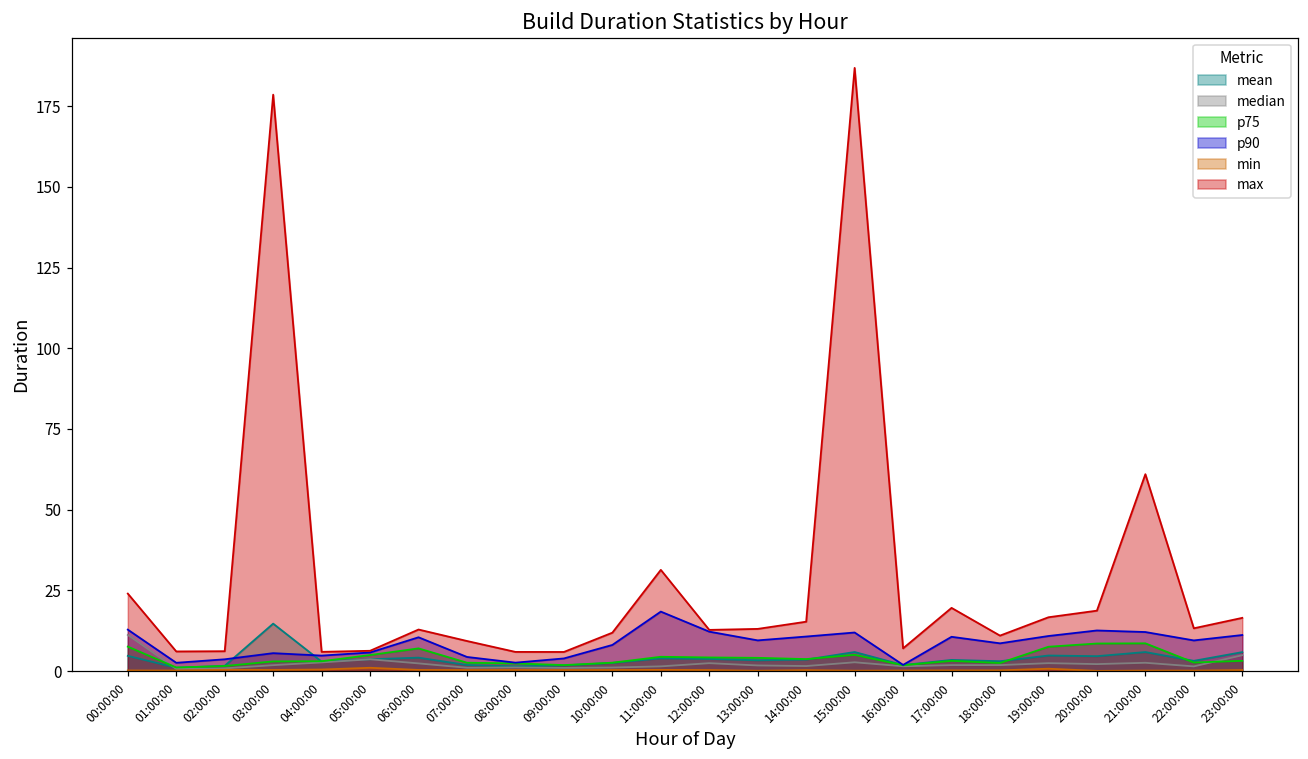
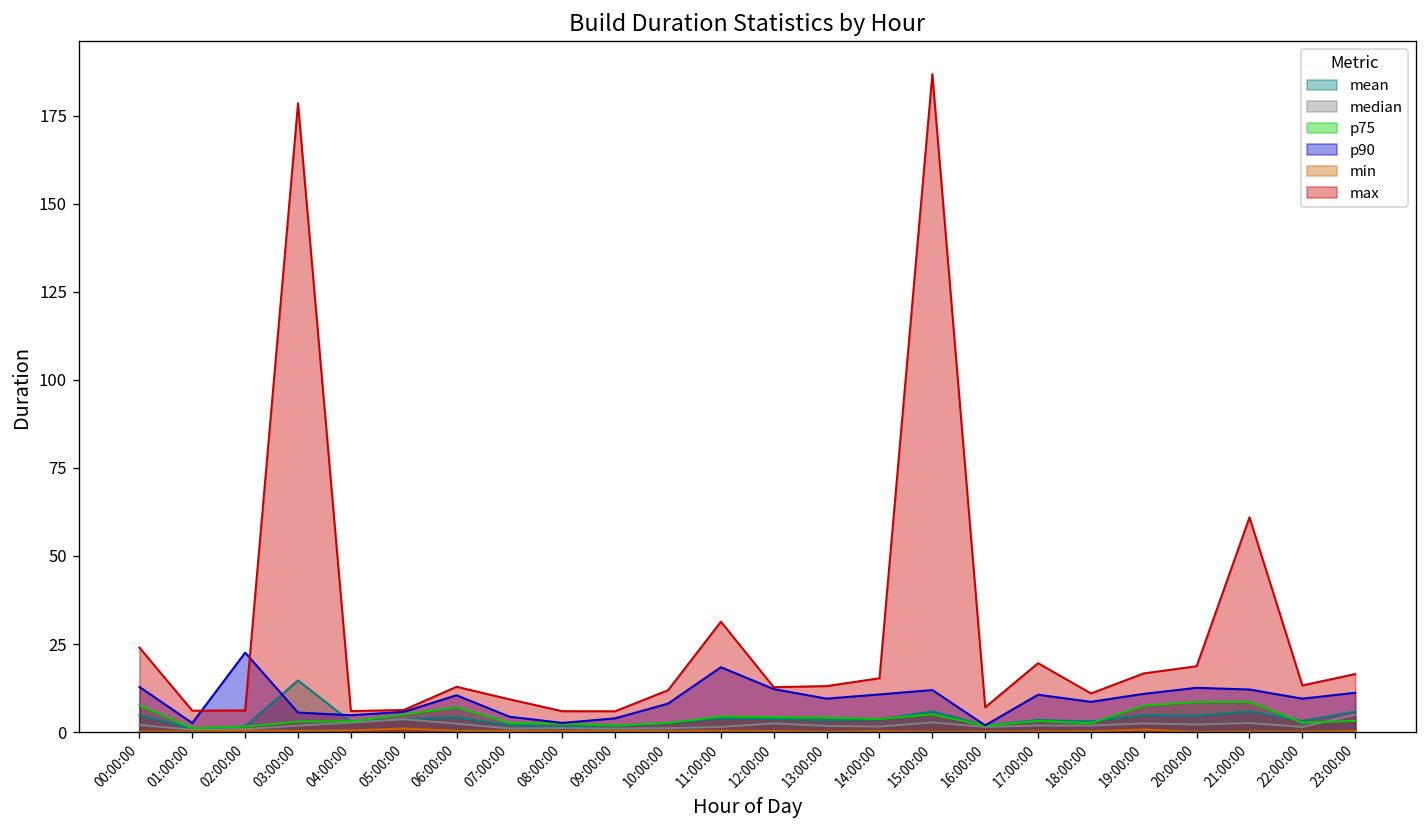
median, 00:00:00: 11 -> 2
p90, 02:00:00: 4 -> 23
